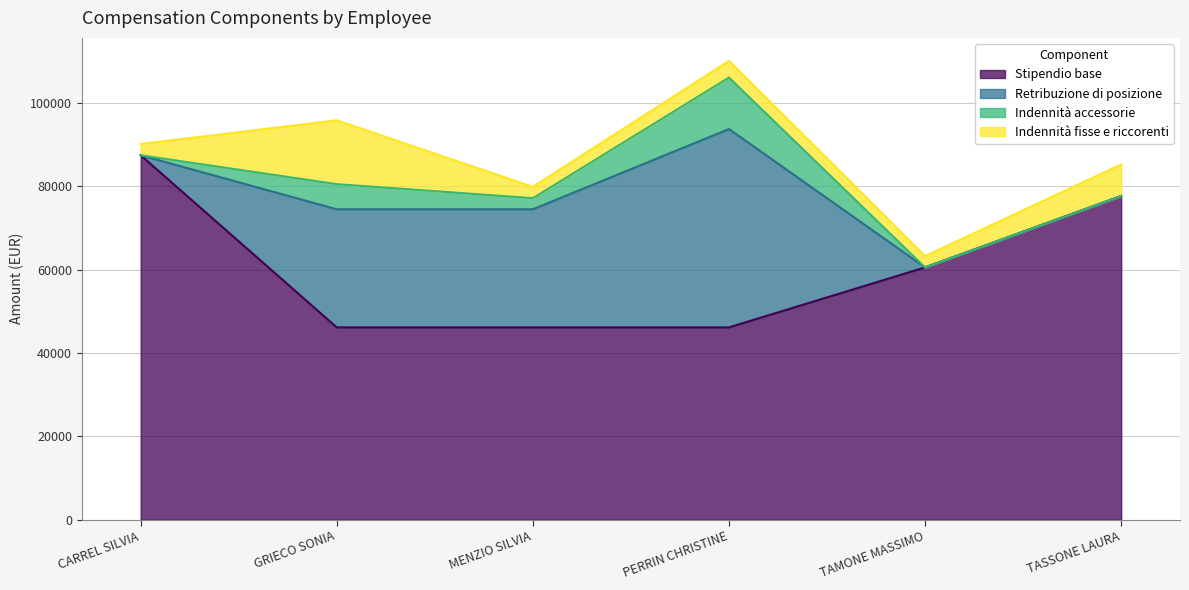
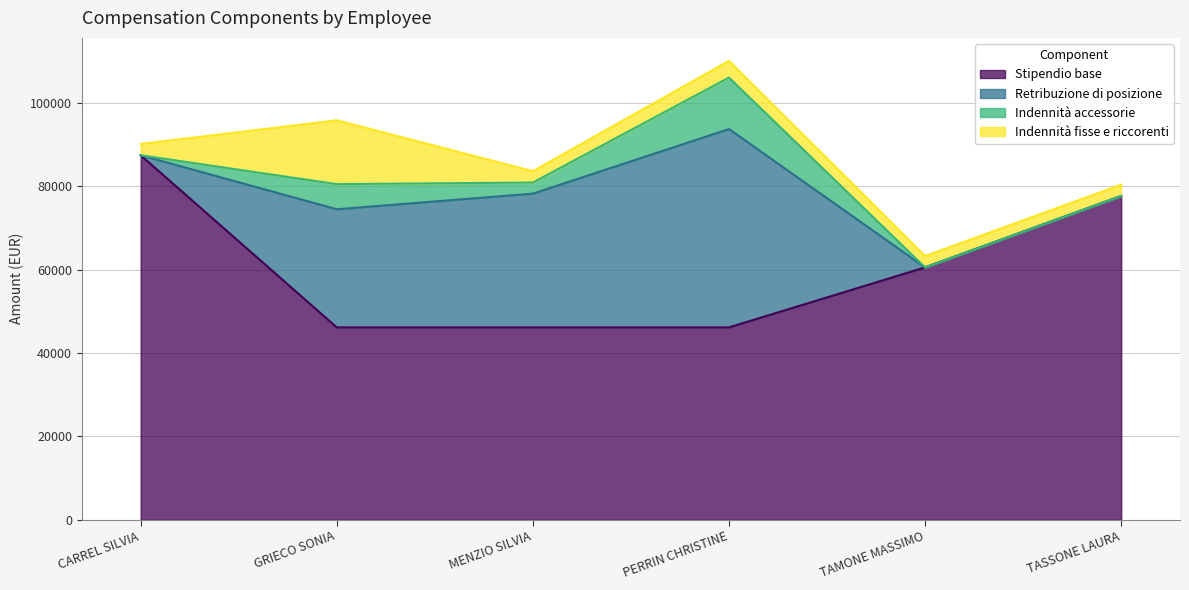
Retribuzione di posizione, MENZIO SILVIA: 28000 -> 32000
Indennità fisse e riccorenti, TASSONE LAURA: 8000 -> 3000
